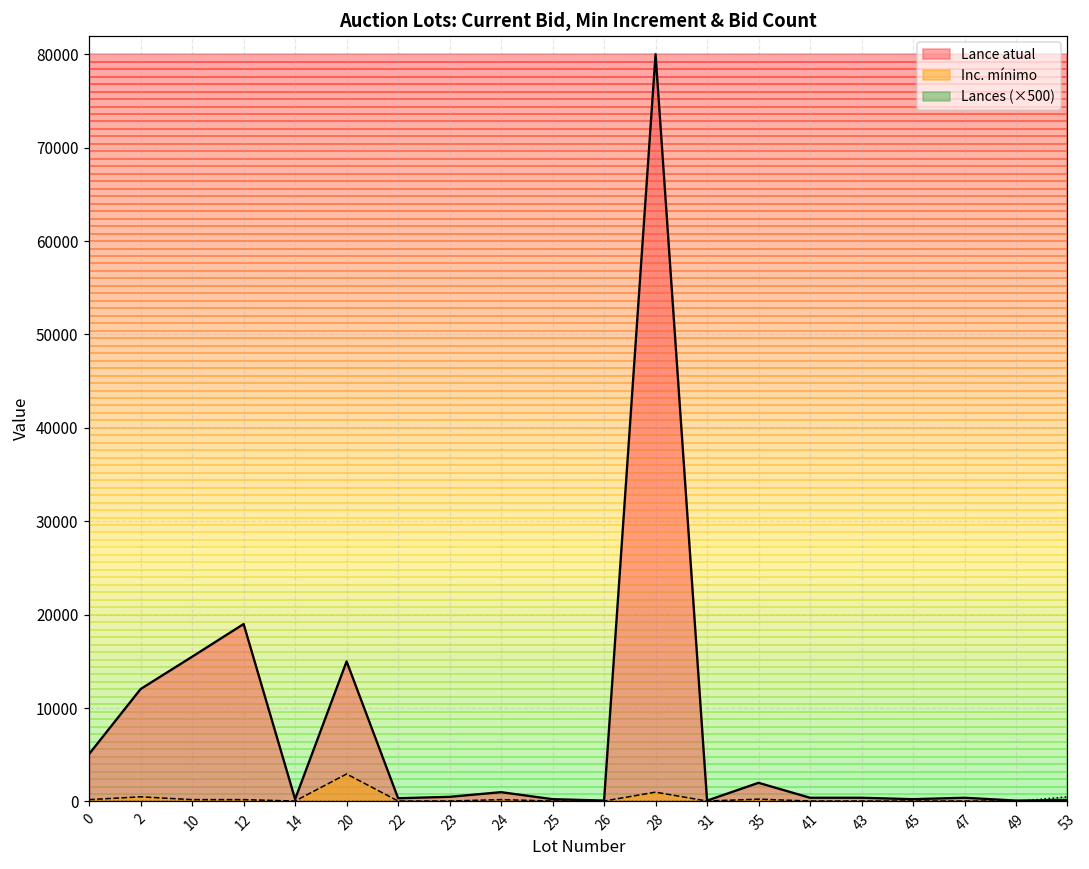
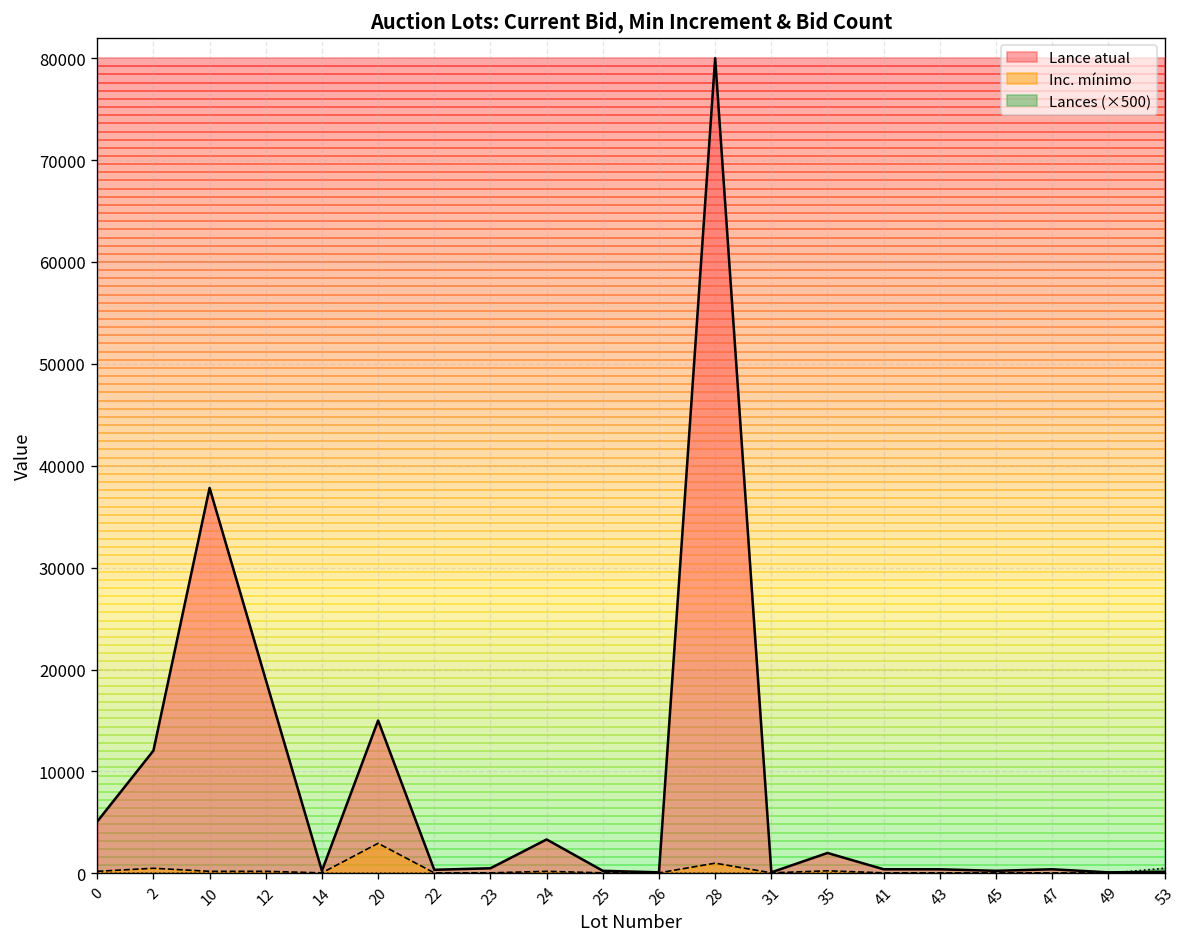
Lance atual, 10: 16000 -> 38000
Lance atual, 24: 1000 -> 3000
